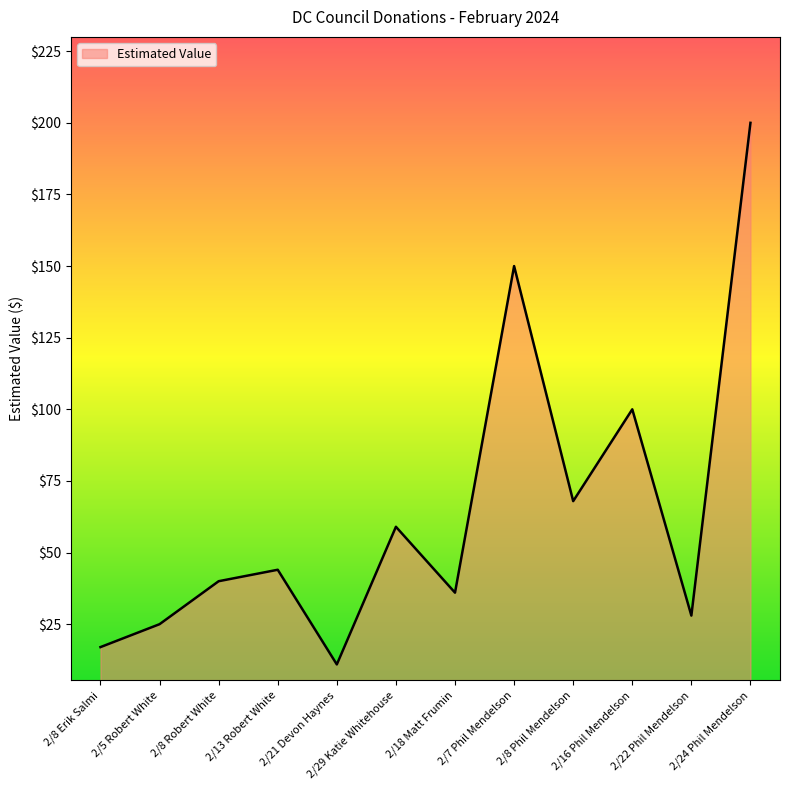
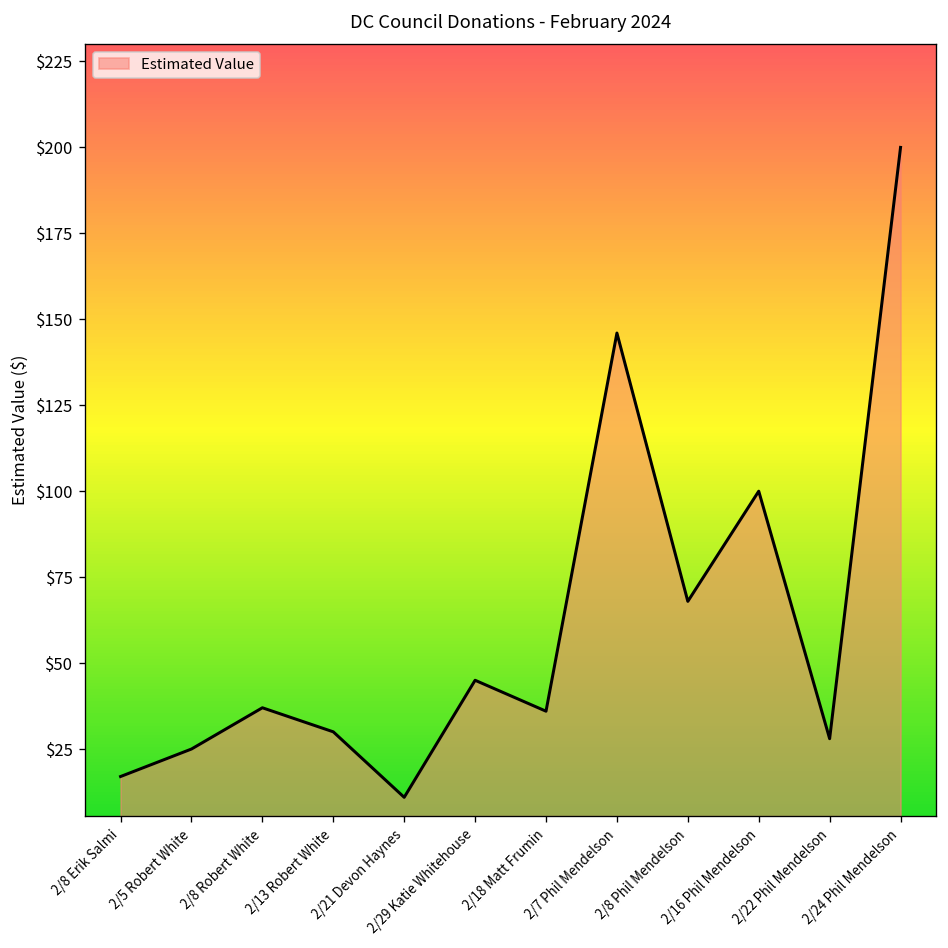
2/8 Robert White: $40 -> $37
2/13 Robert White: $44 -> $30
2/29 Katie Whitehouse: $59 -> $45
2/7 Phil Mendelson: $150 -> $146
